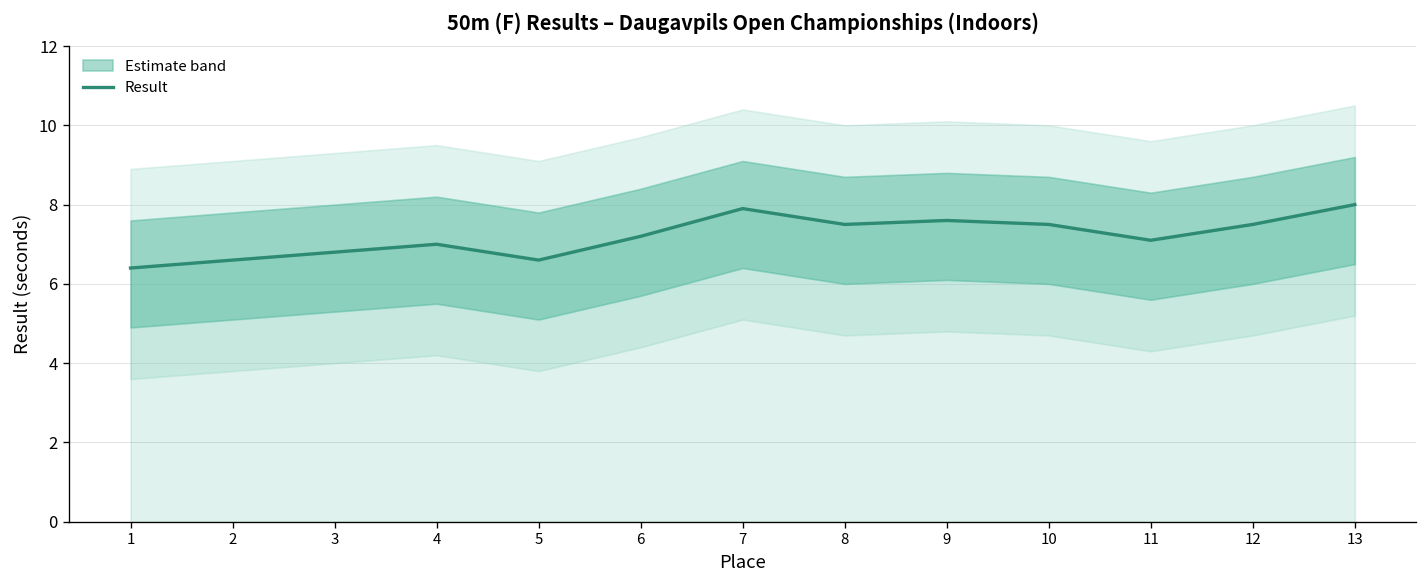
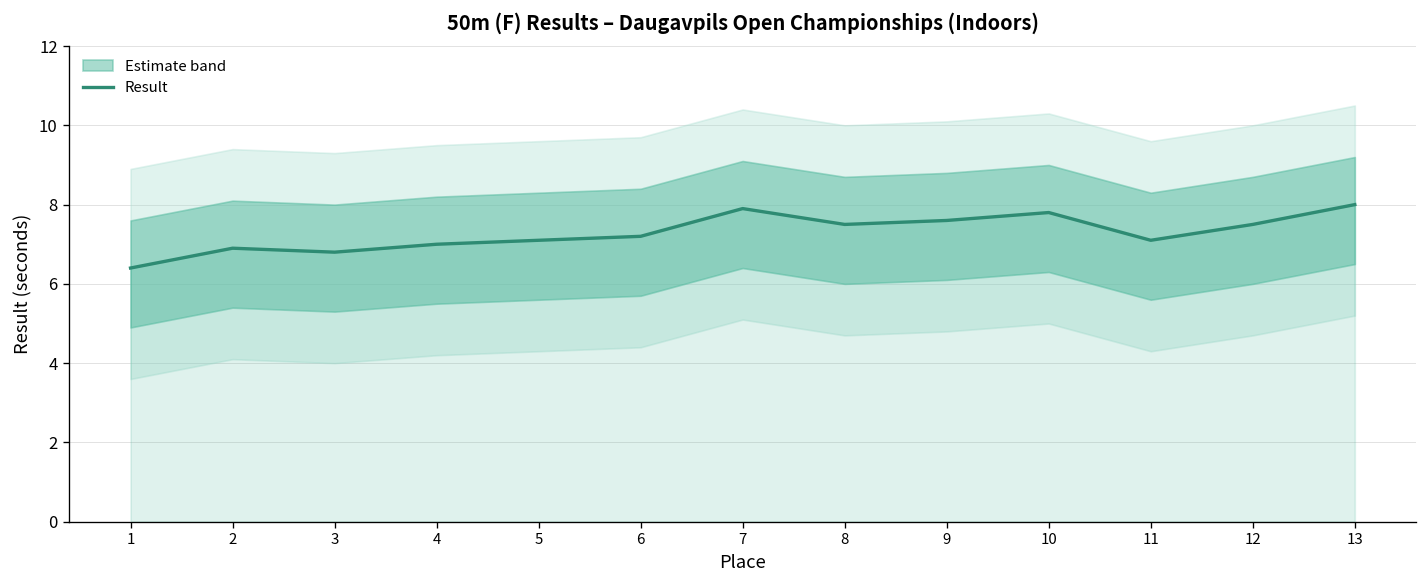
Result, 2: 6.6 -> 6.9
Result, 5: 6.6 -> 7.1
Result, 10: 7.5 -> 7.8
